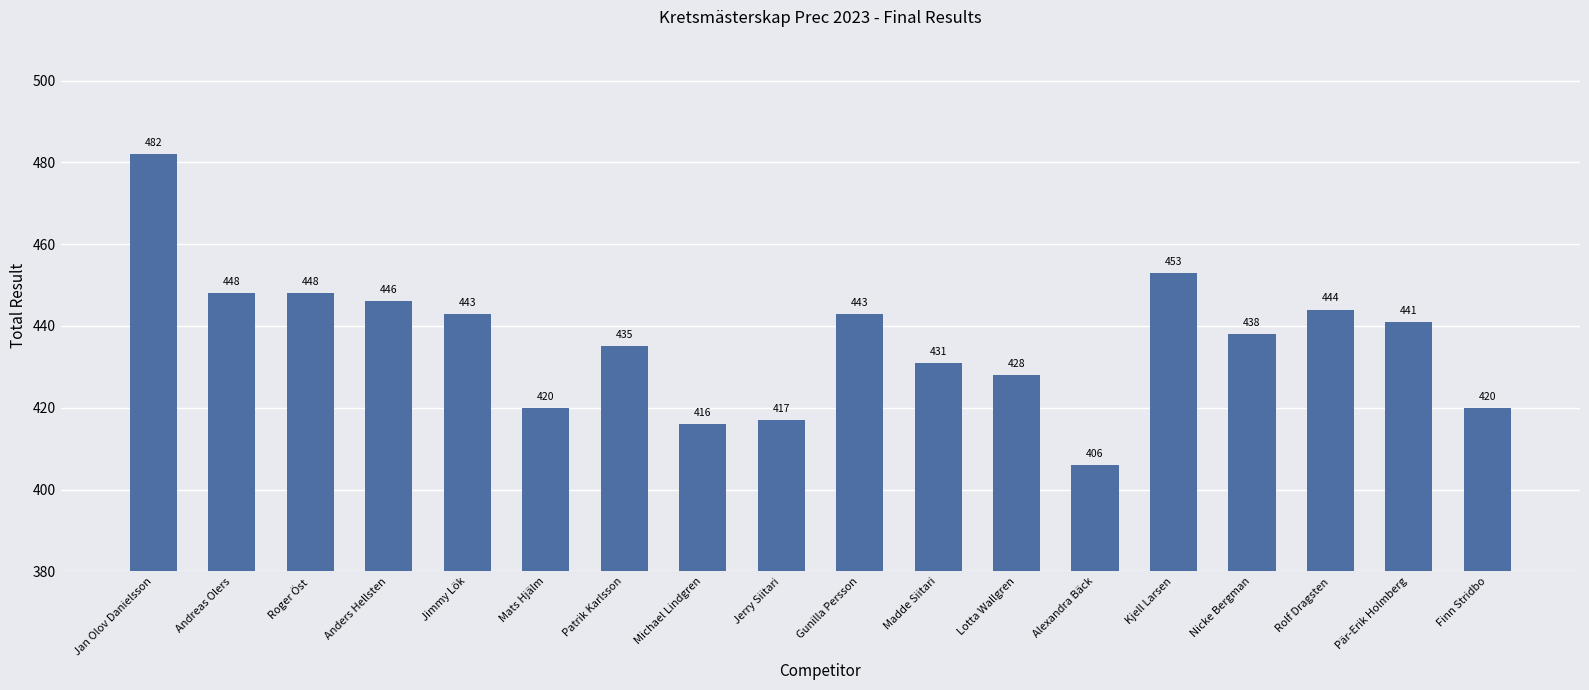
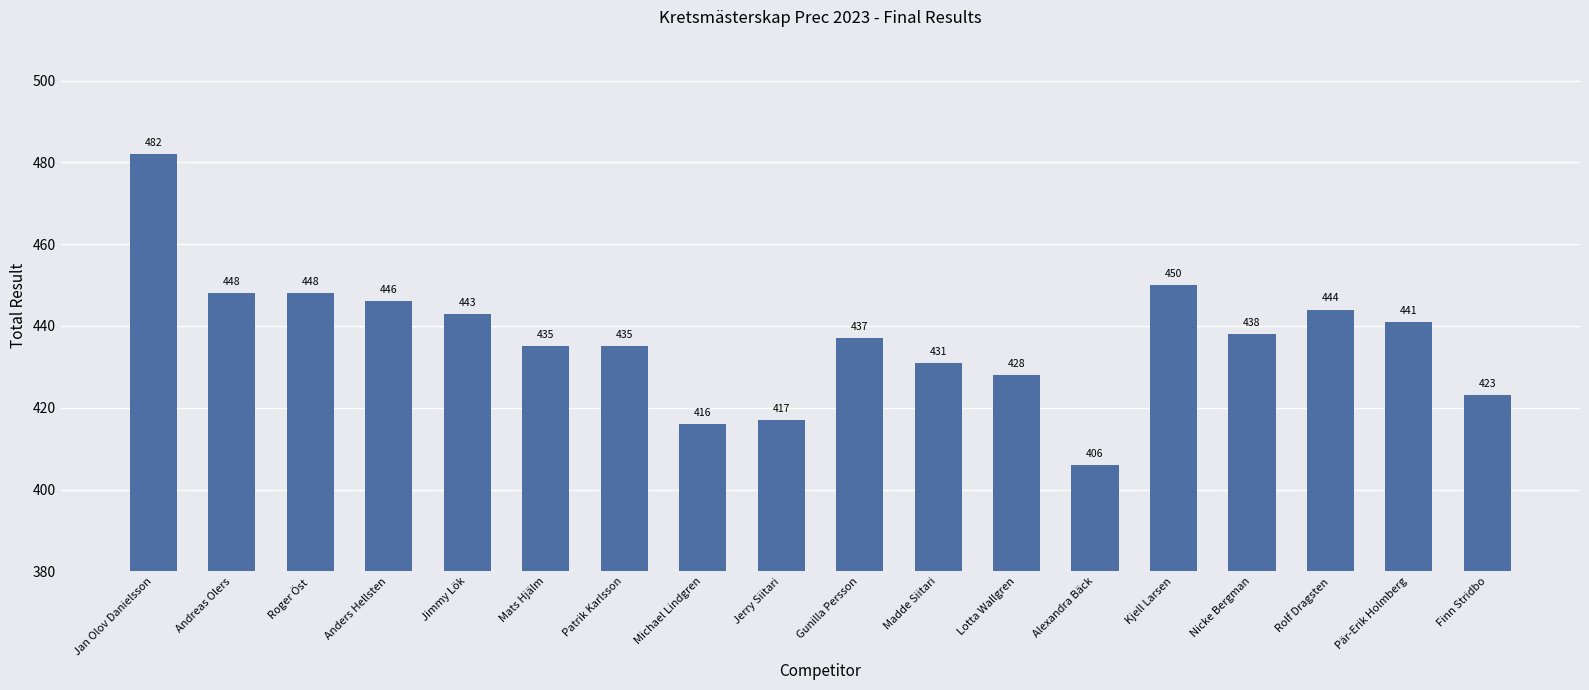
Mats Hjälm: 420 -> 435
Gunilla Persson: 443 -> 437
Kjell Larsen: 453 -> 450
Finn Stridbo: 420 -> 423
